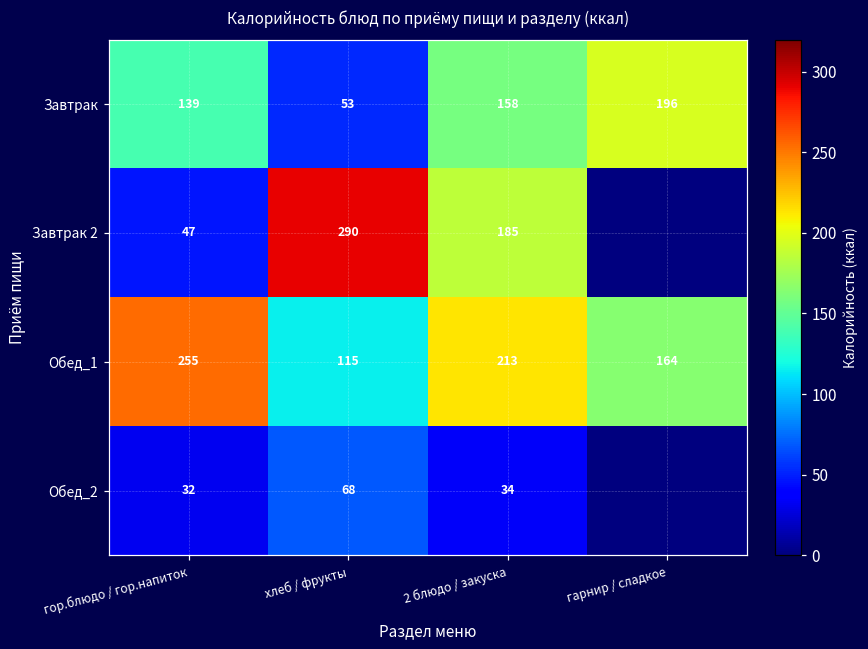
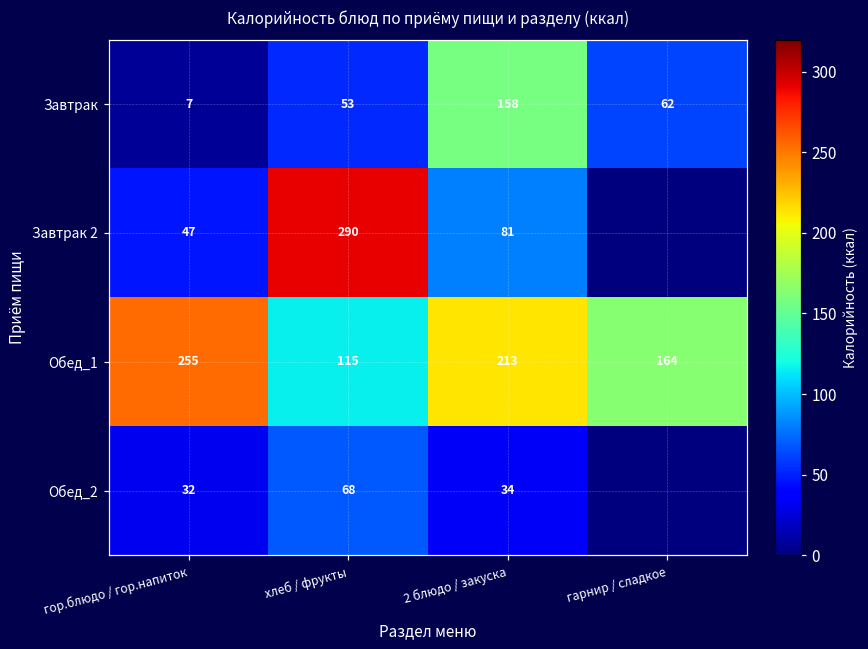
Завтрак, гор.блюдо / гор.напиток: 139 -> 7
Завтрак, гарнир / сладкое: 196 -> 62
Завтрак 2, 2 блюдо / закуска: 185 -> 81
